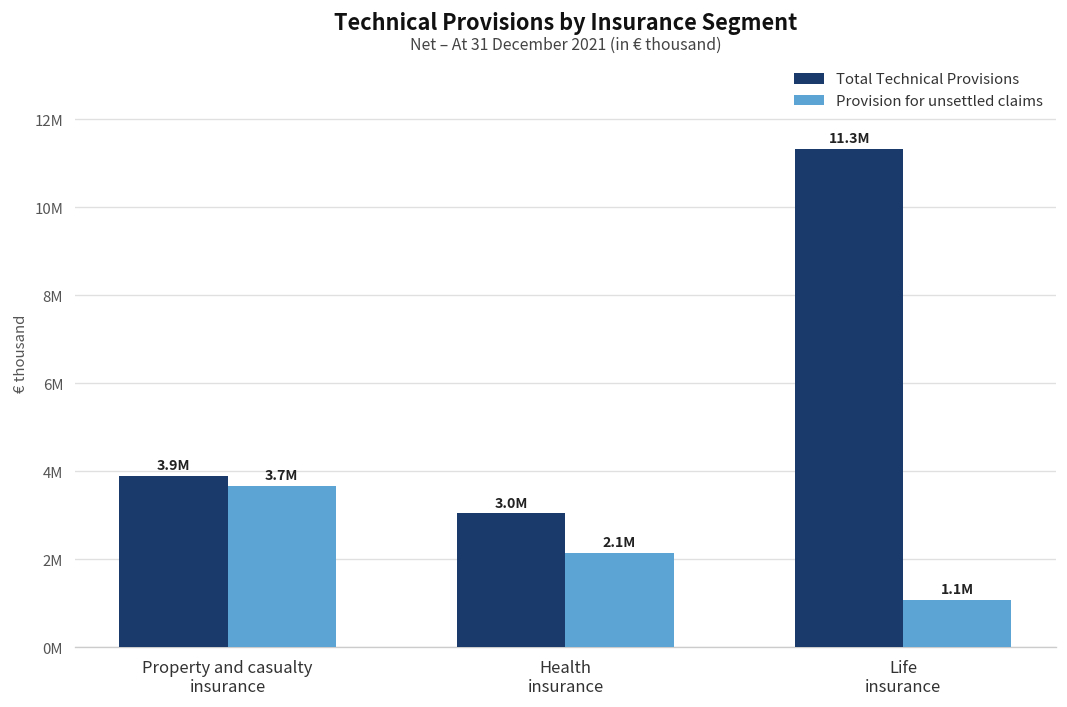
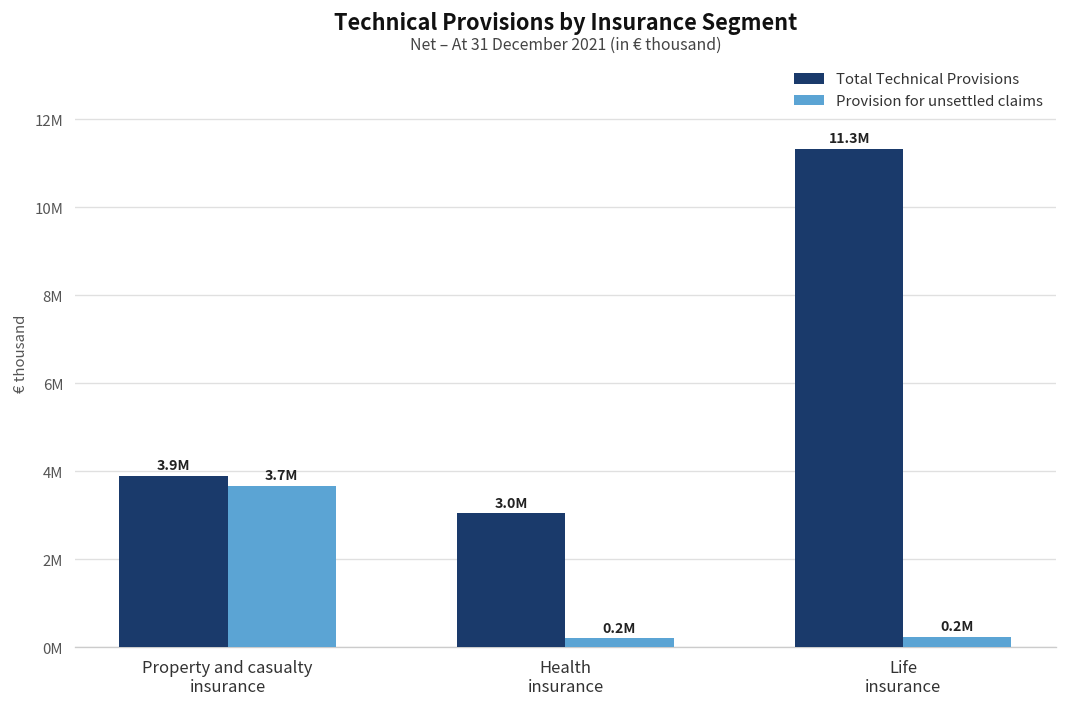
Provision for unsettled claims, Health insurance: 2.1M -> 0.2M
Provision for unsettled claims, Life insurance: 1.1M -> 0.2M
